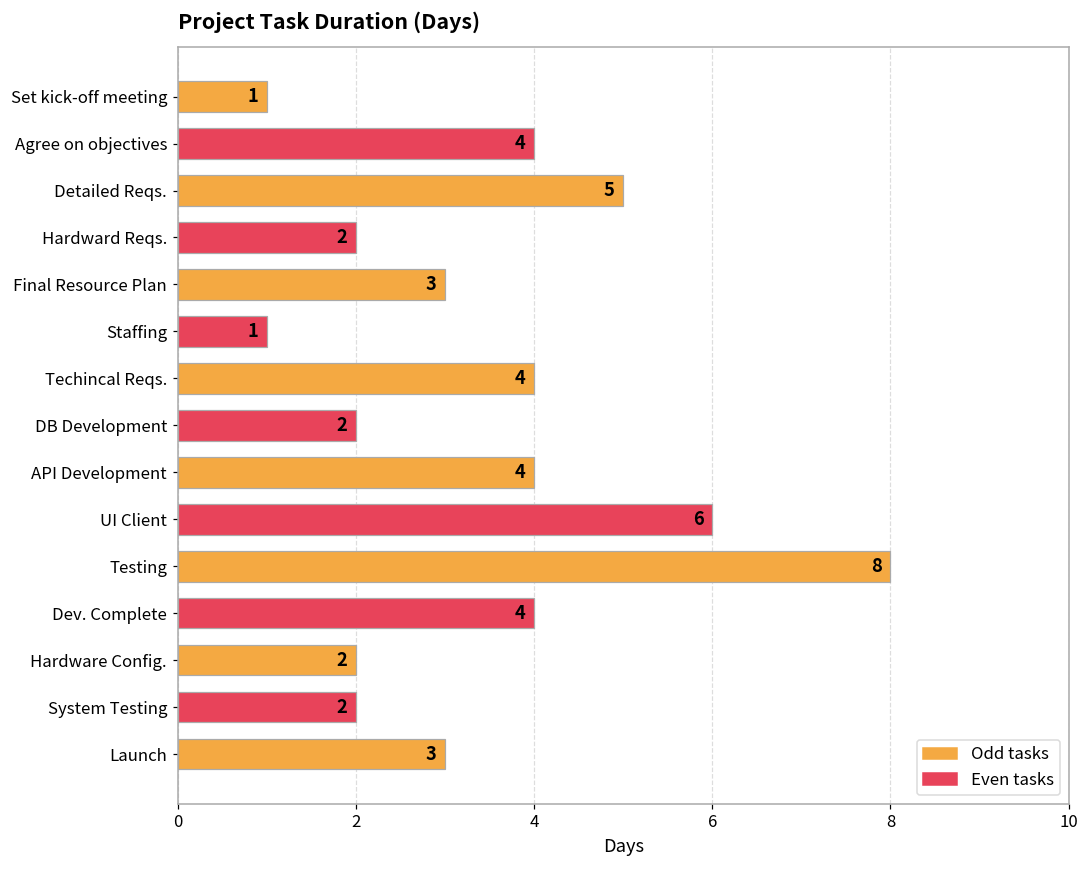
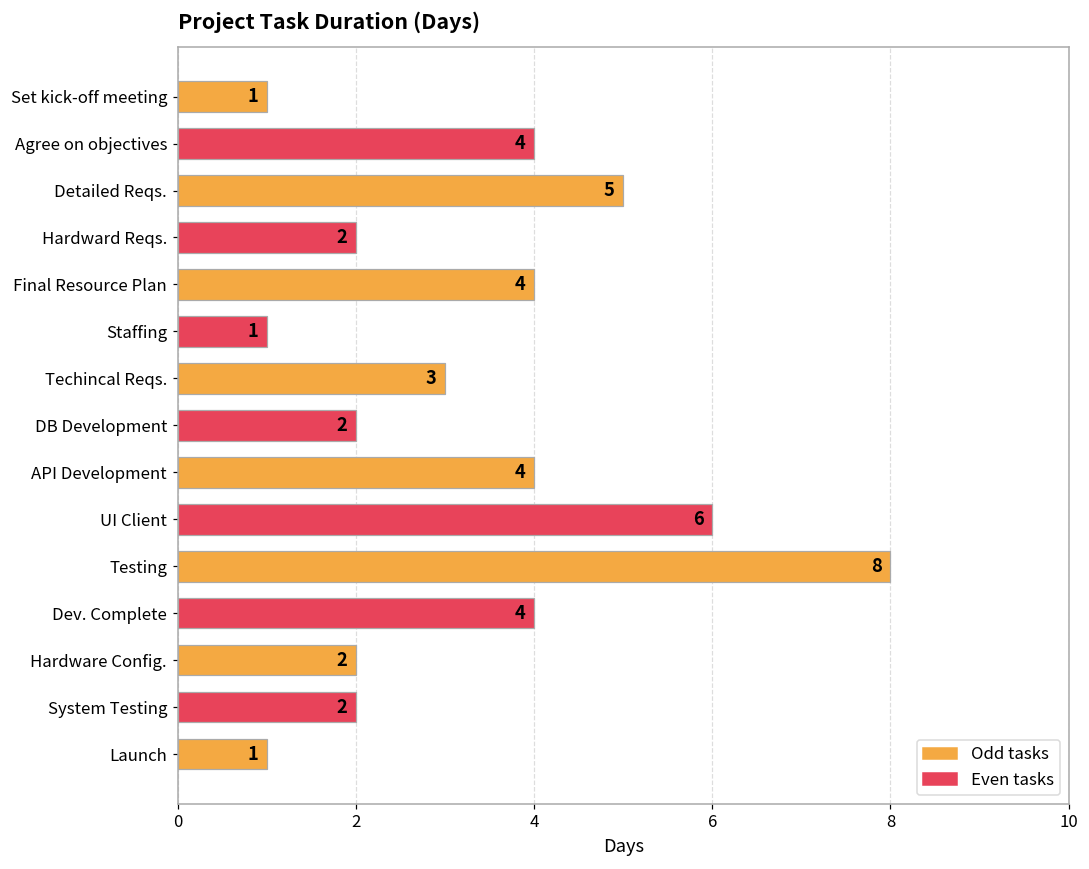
Final Resource Plan: 3 -> 4
Techincal Reqs.: 4 -> 3
Launch: 3 -> 1
